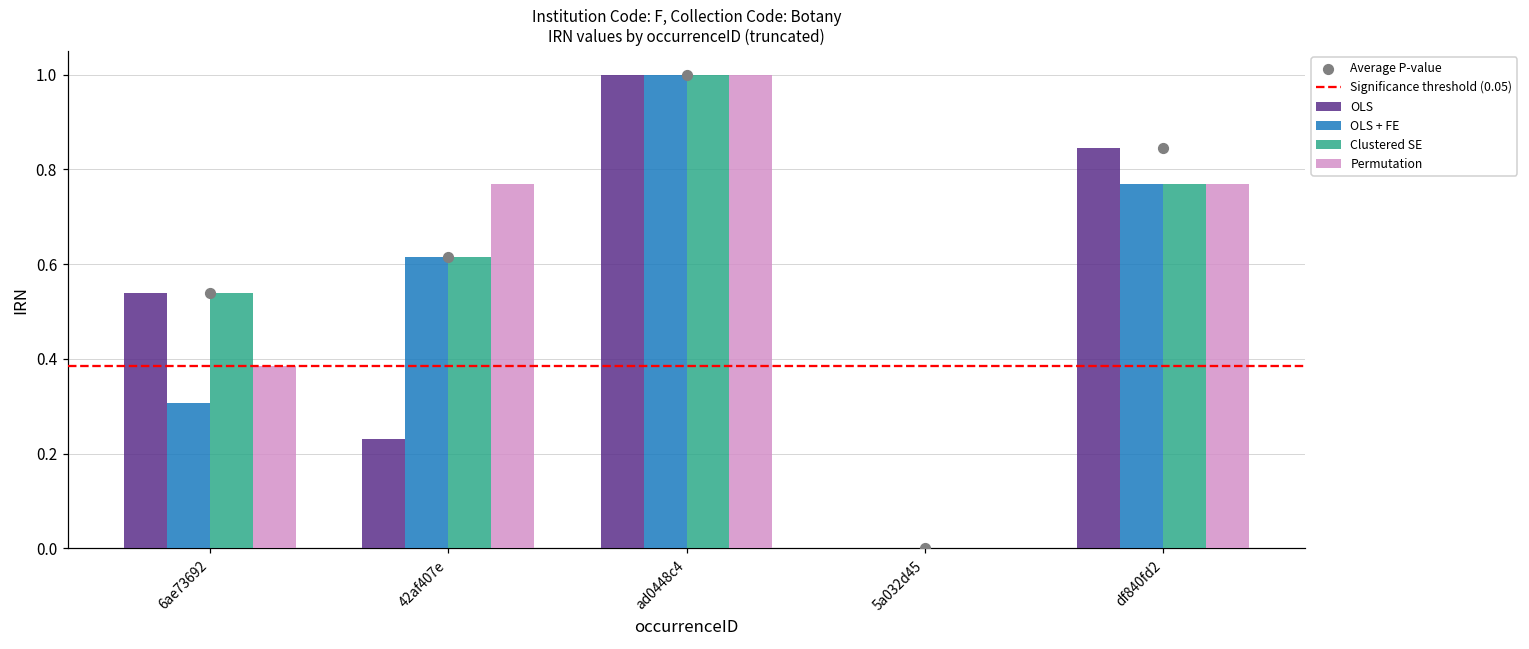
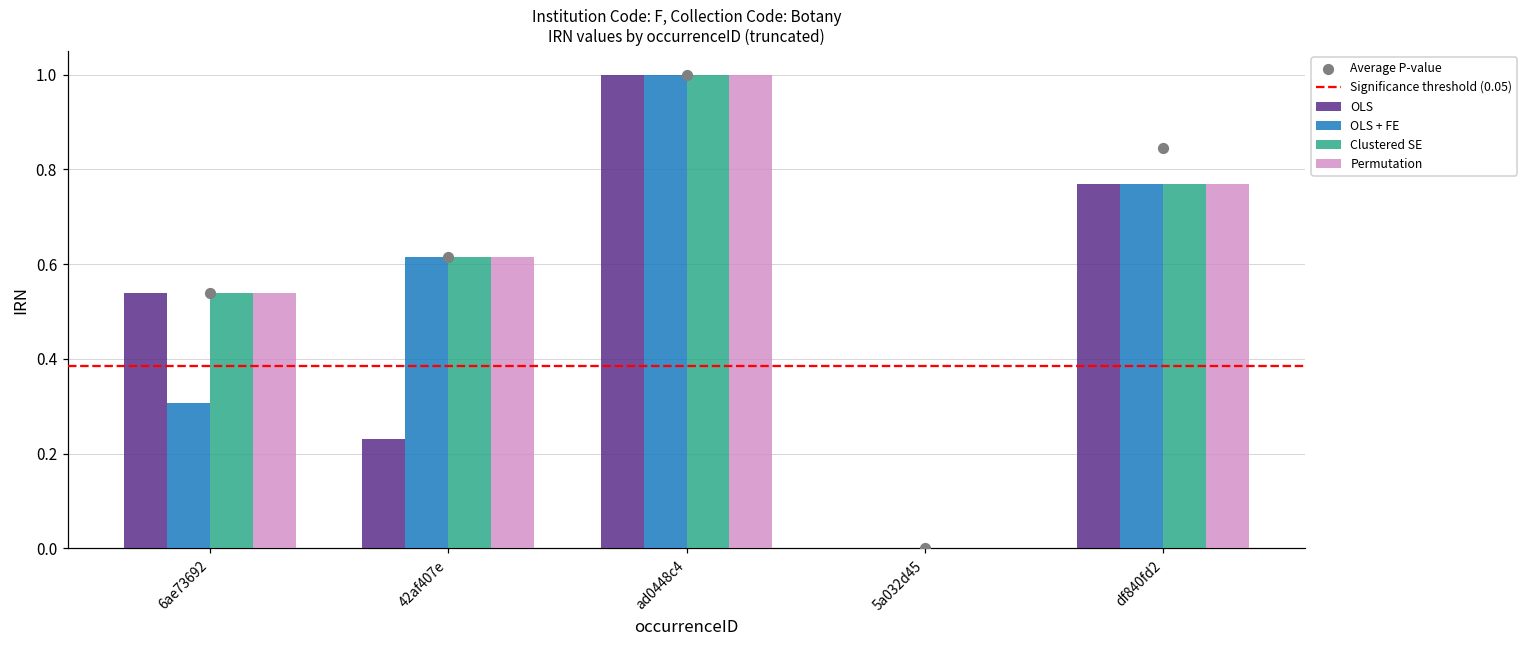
Permutation, 6ae73692: 0.38 -> 0.54
Permutation, 42af407e: 0.77 -> 0.62
OLS, df840fd2: 0.85 -> 0.77
